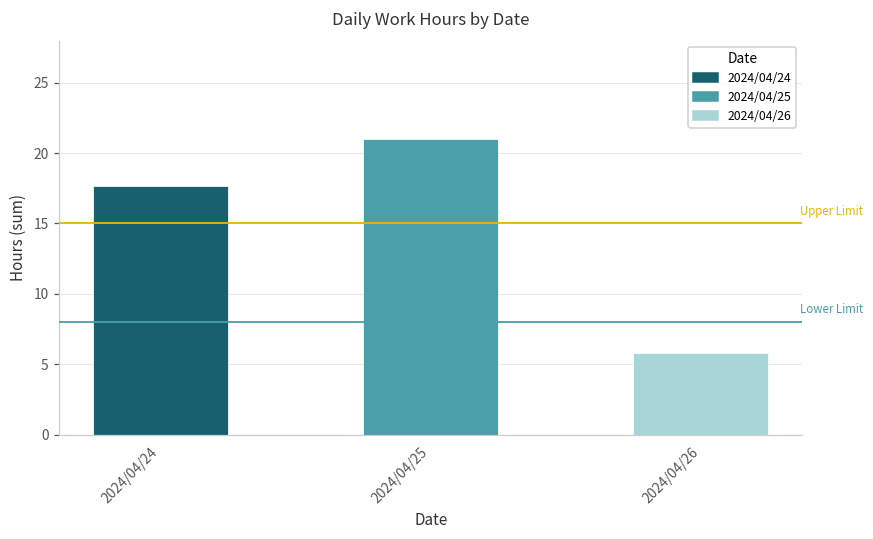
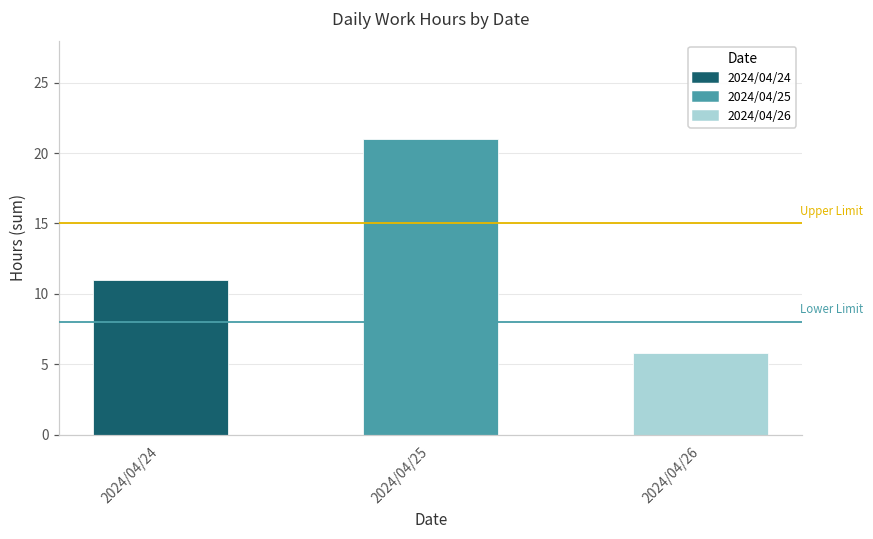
2024/04/24: 17.7 -> 11.0
